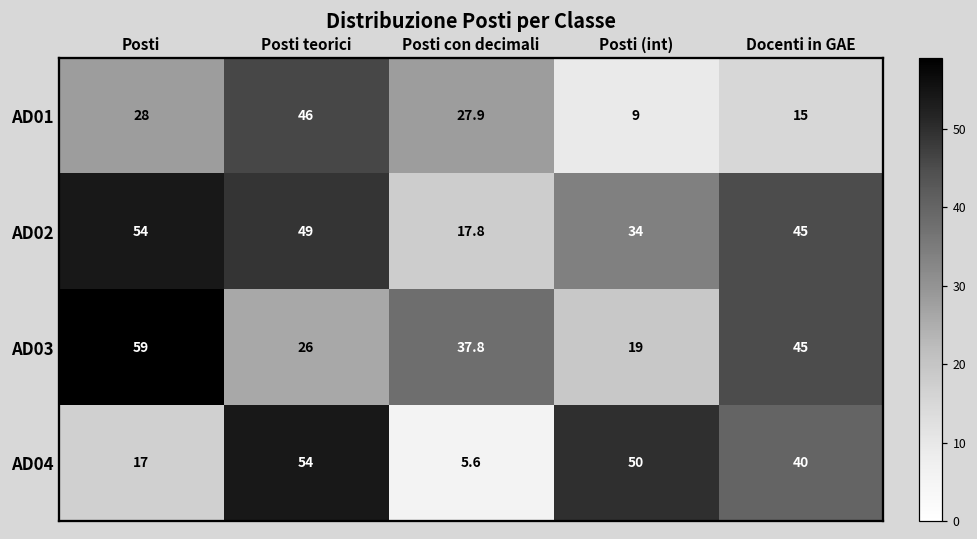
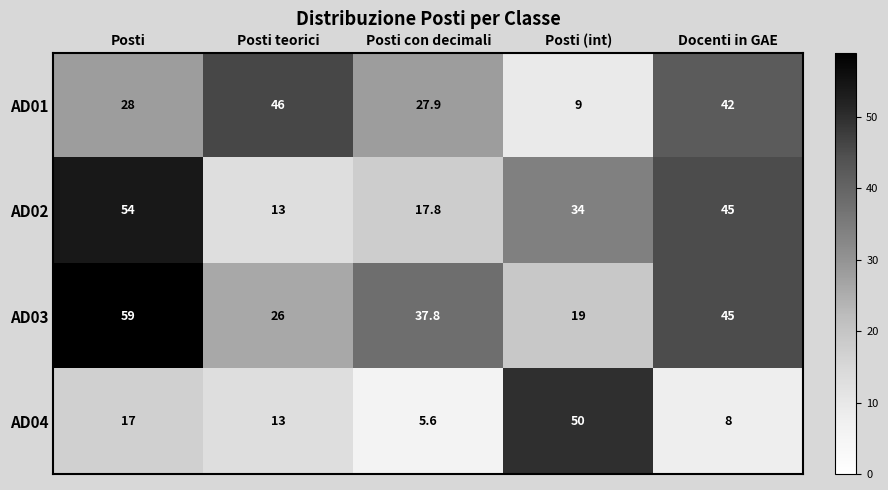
AD01, Docenti in GAE: 15 -> 42
AD02, Posti teorici: 49 -> 13
AD04, Posti teorici: 54 -> 13
AD04, Docenti in GAE: 40 -> 8
